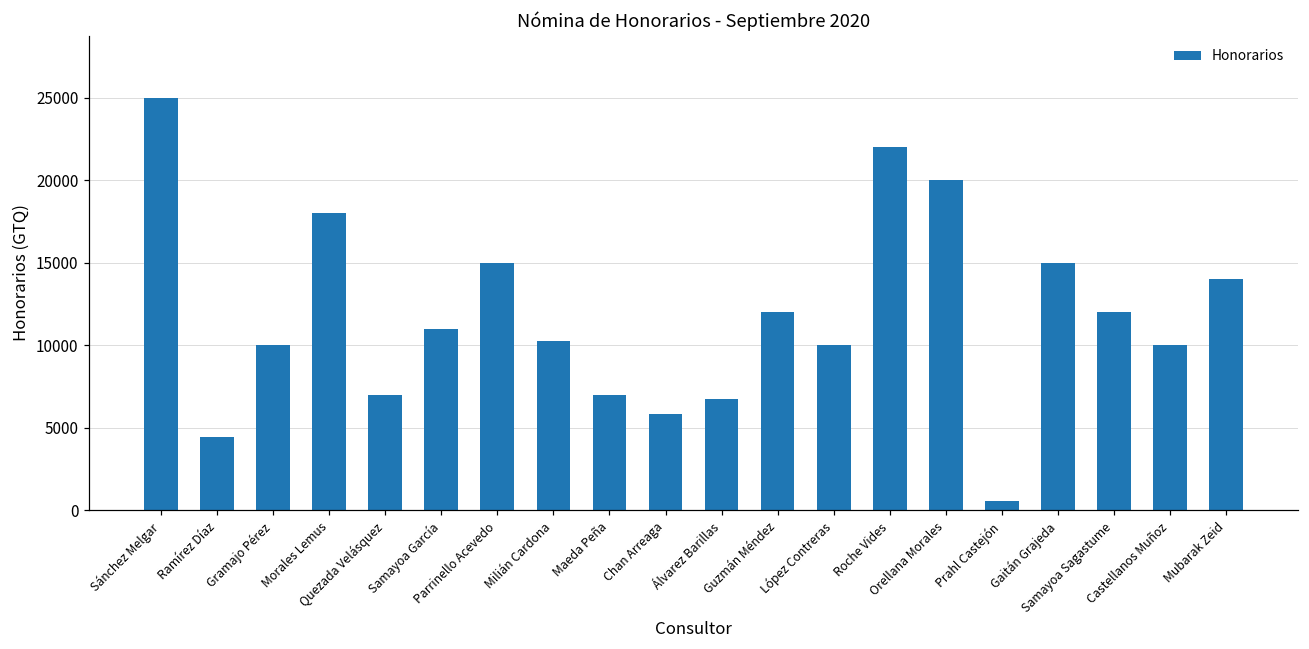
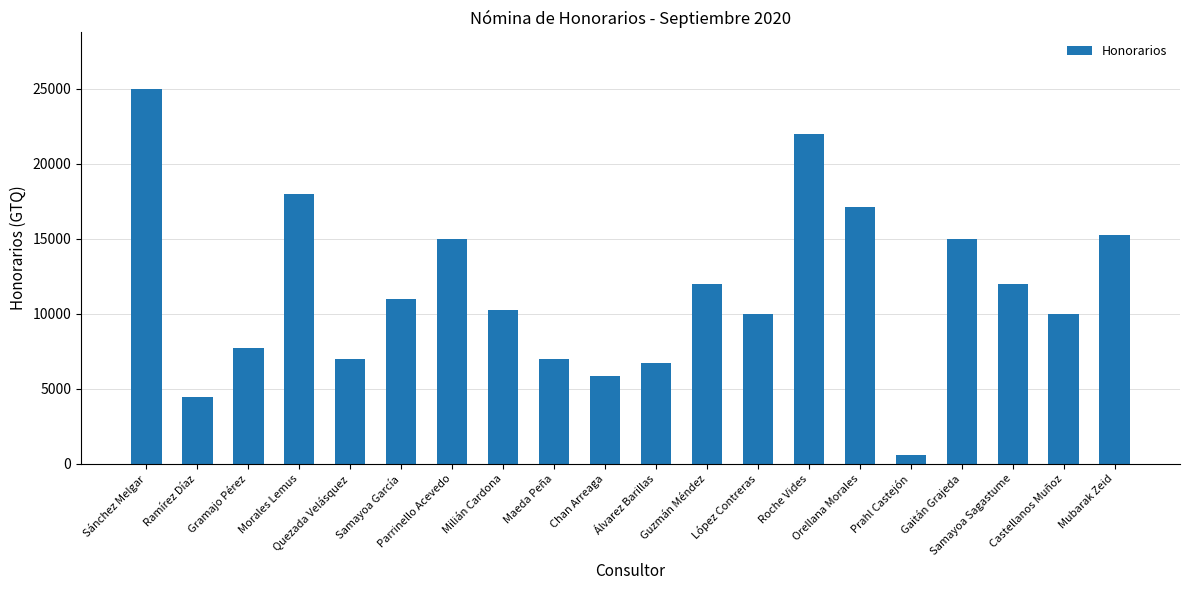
Gramajo Pérez: 10000 -> 7700
Orellana Morales: 20000 -> 17100
Mubarak Zeid: 14000 -> 15300
